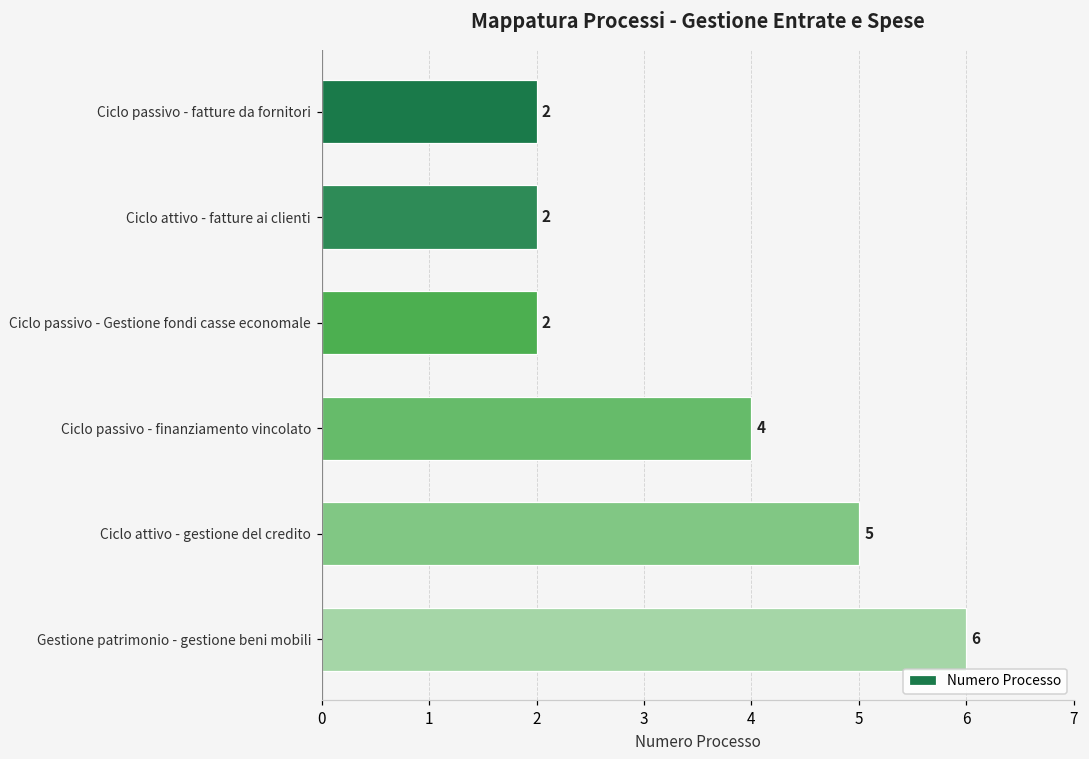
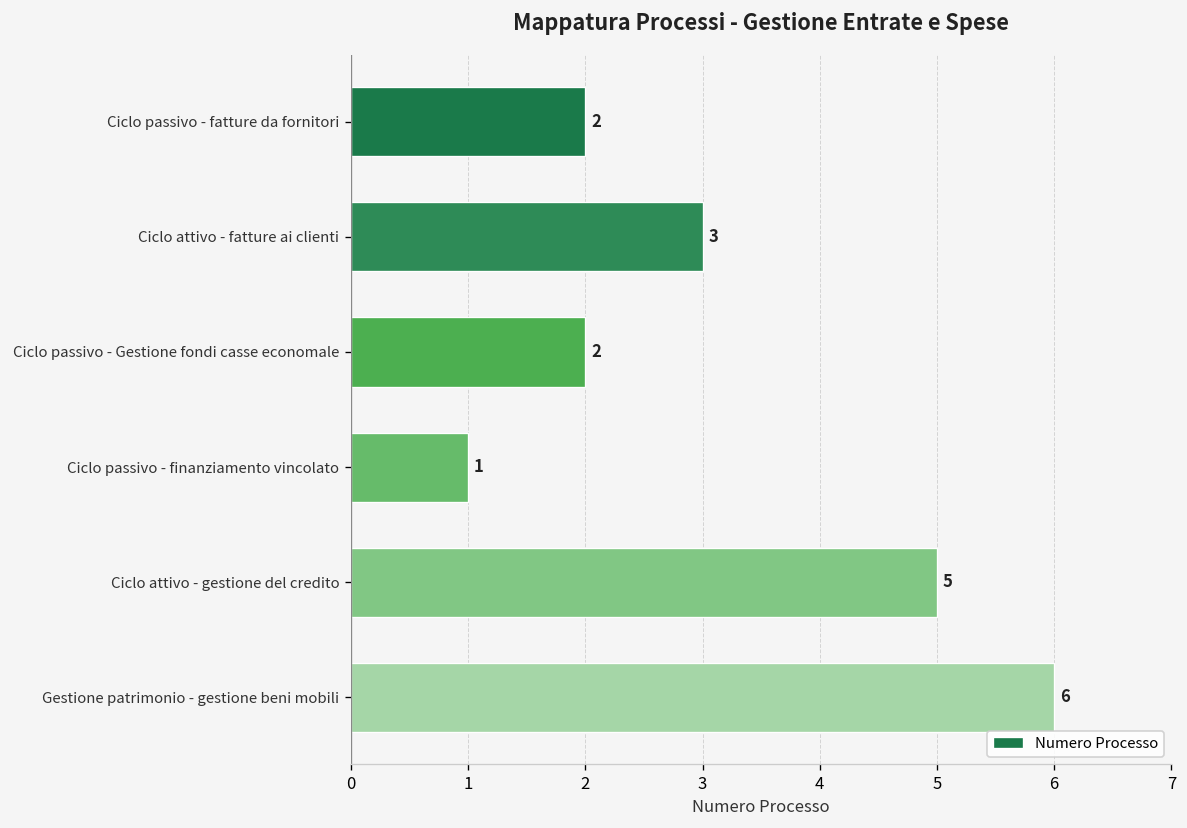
Ciclo attivo - fatture ai clienti: 2 -> 3
Ciclo passivo - finanziamento vincolato: 4 -> 1
